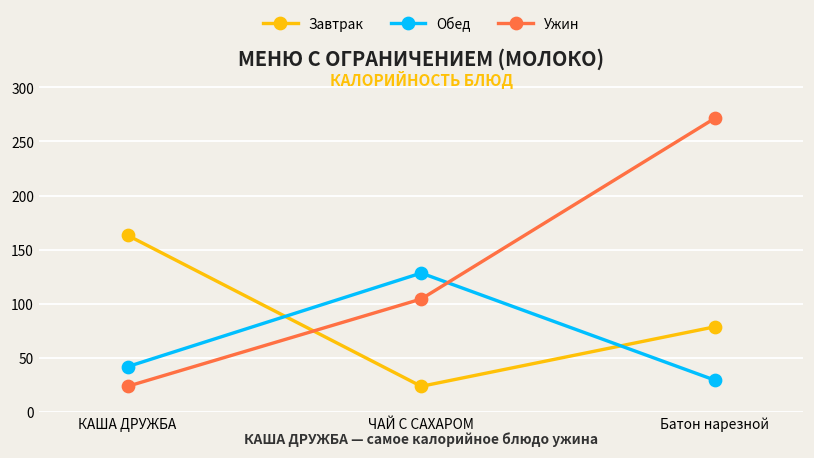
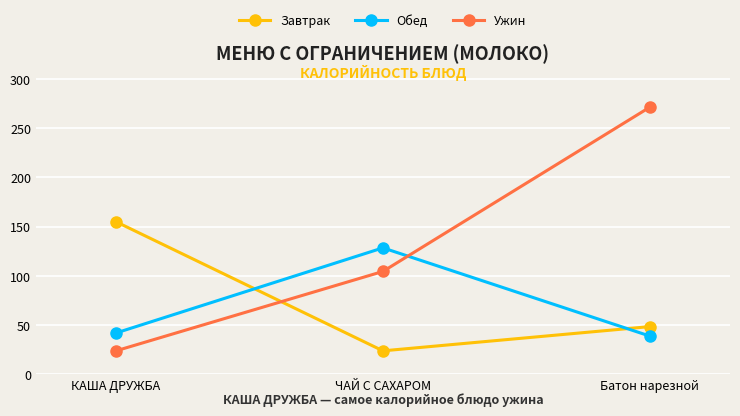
Завтрак, КАША ДРУЖБА: 160 -> 150
Завтрак, Батон нарезной: 80 -> 50
Обед, Батон нарезной: 30 -> 40
